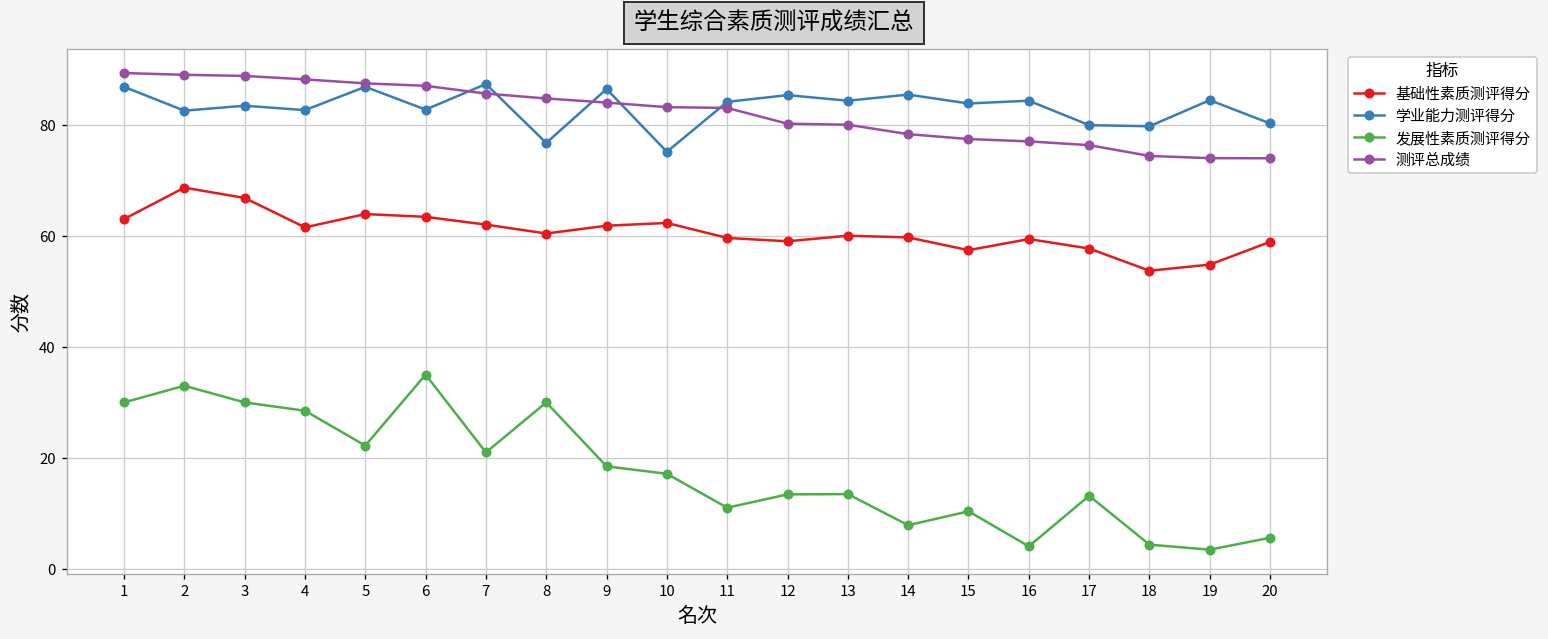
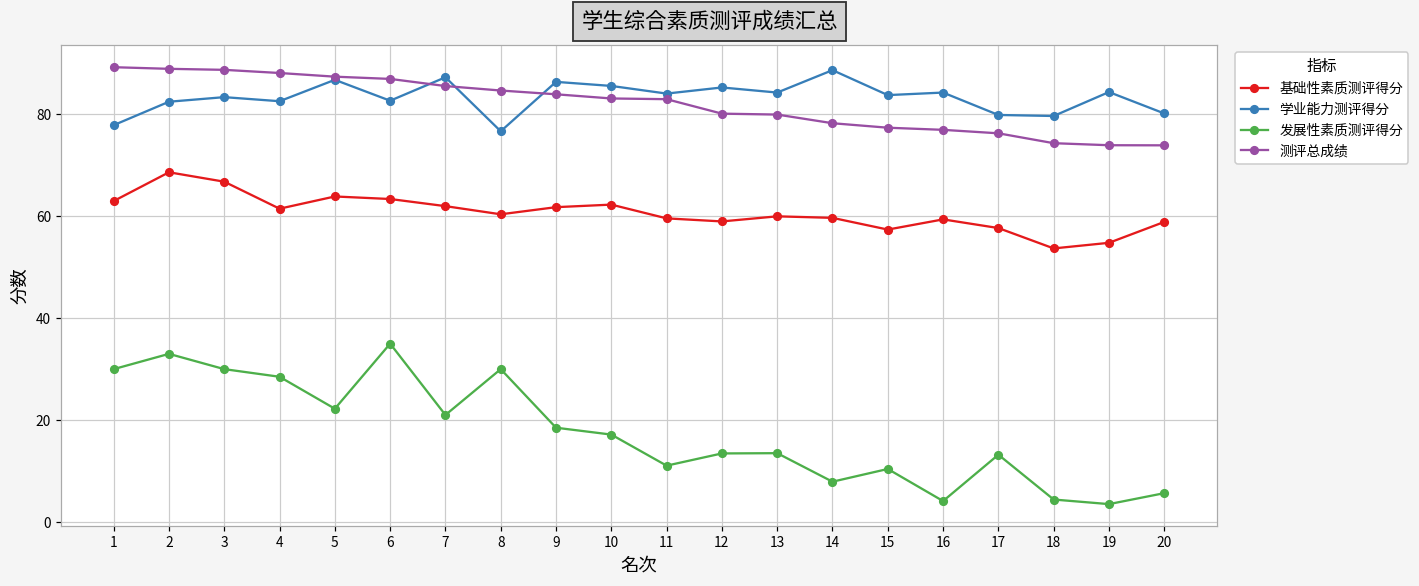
学业能力测评得分, 1: 87 -> 78
学业能力测评得分, 10: 75 -> 86
学业能力测评得分, 14: 85 -> 89
